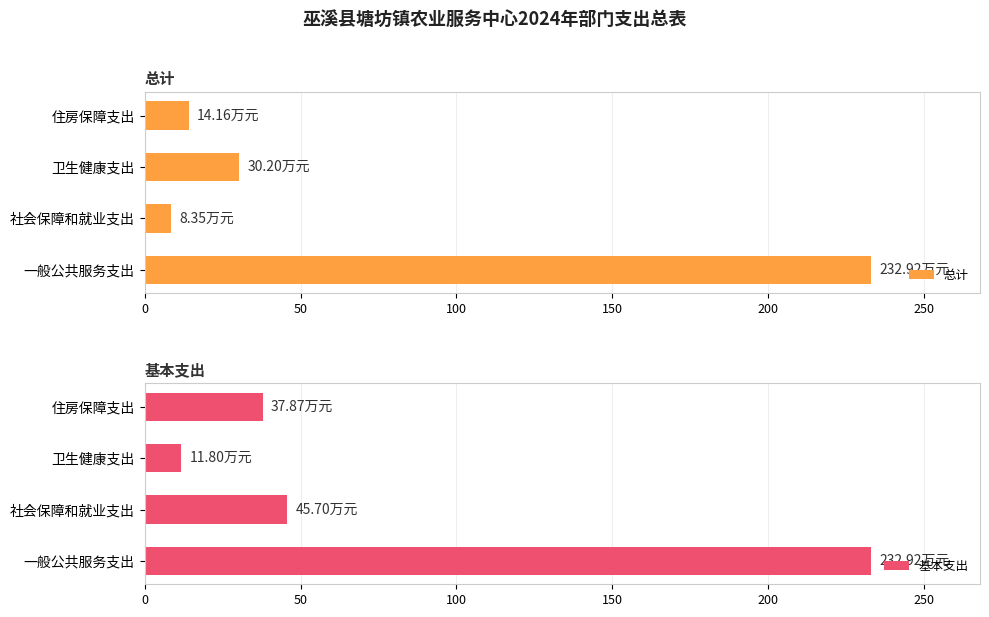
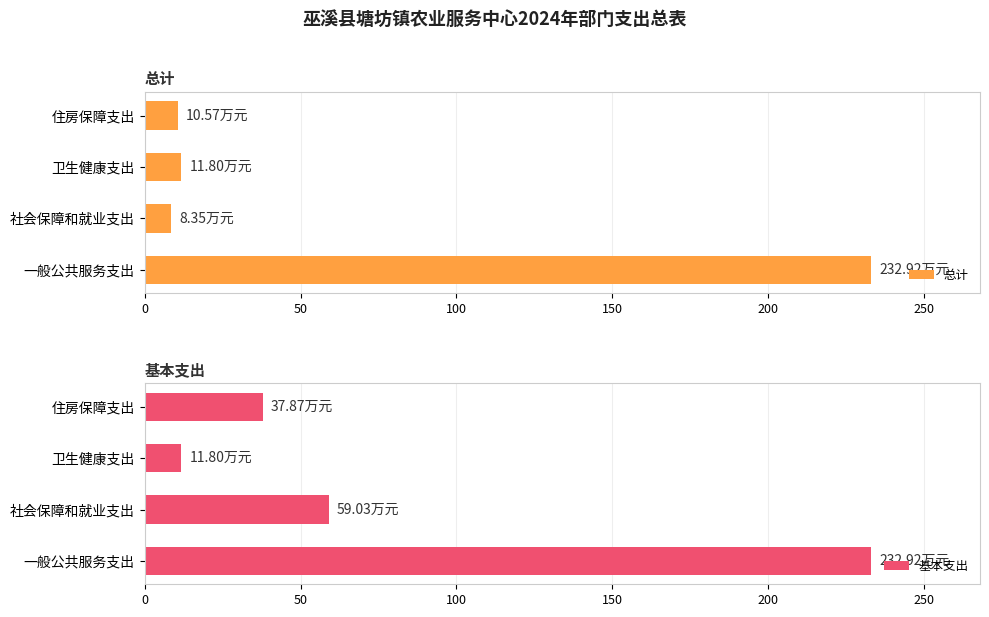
总计, 住房保障支出: 14.16 -> 10.57
总计, 卫生健康支出: 30.20 -> 11.80
基本支出, 社会保障和就业支出: 45.70 -> 59.03
